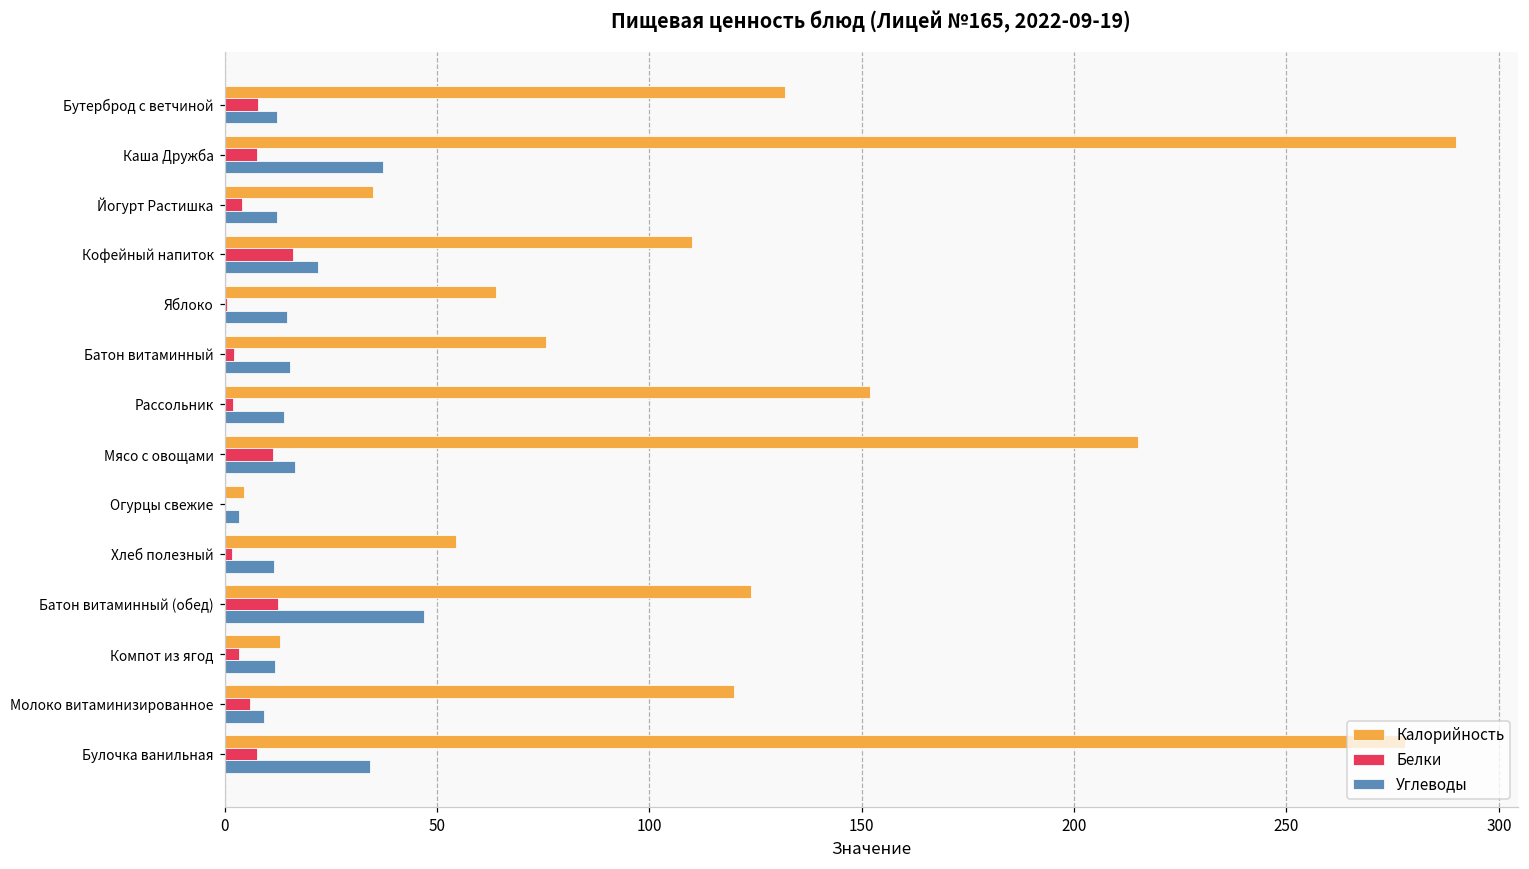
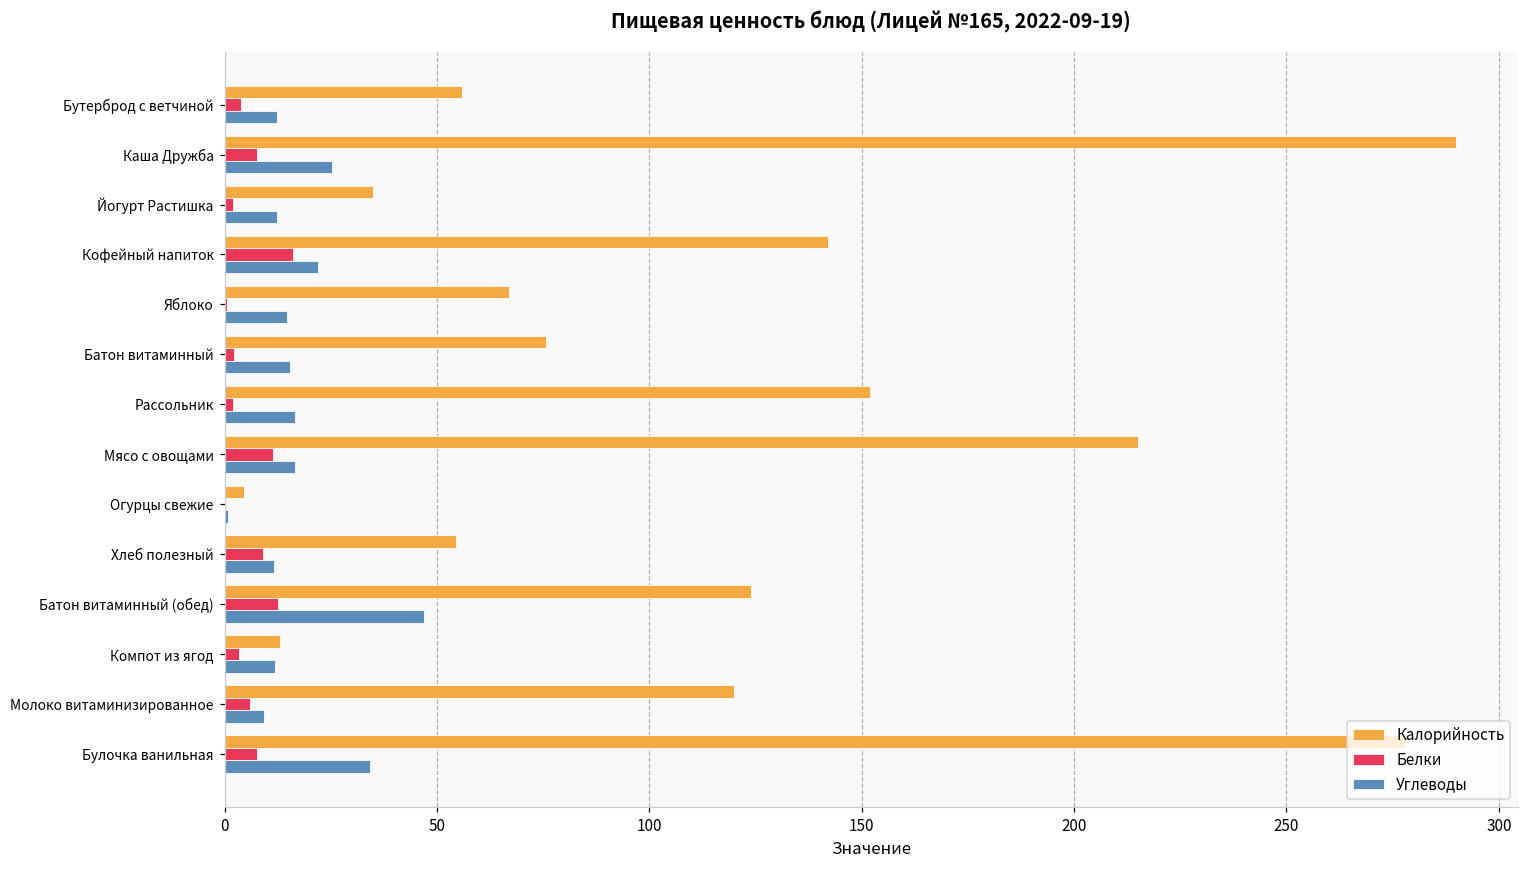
Калорийность, Бутерброд с ветчиной: 132 -> 56
Белки, Бутерброд с ветчиной: 8 -> 4
Углеводы, Каша Дружба: 37 -> 25
Белки, Йогурт Растишка: 4 -> 2
Калорийность, Кофейный напиток: 110 -> 142
Калорийность, Яблоко: 64 -> 67
Углеводы, Рассольник: 14 -> 17
Углеводы, Огурцы свежие: 3 -> 1
Белки, Хлеб полезный: 2 -> 9
